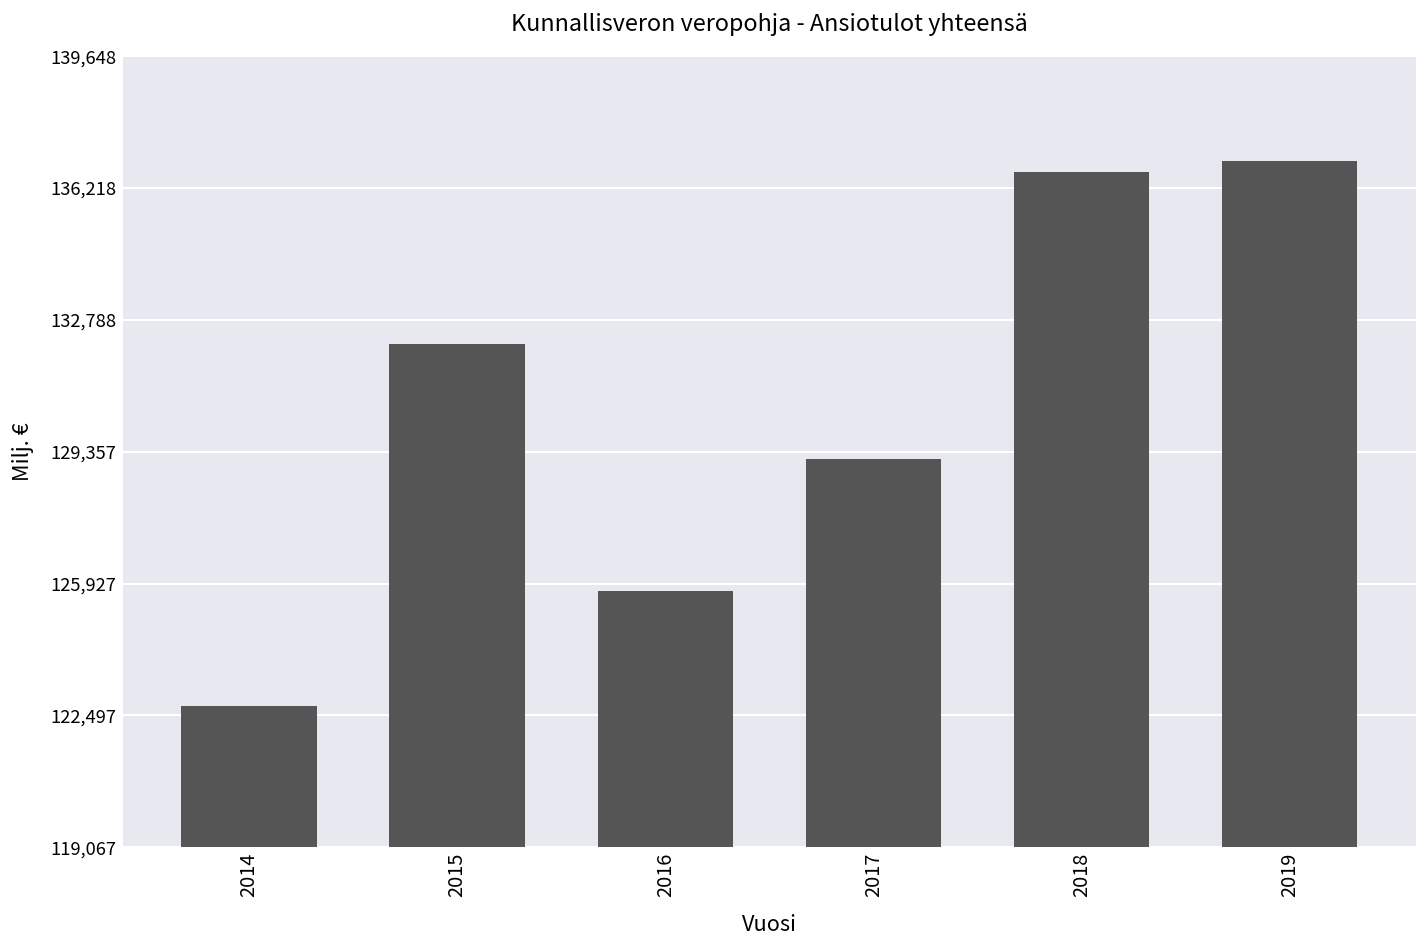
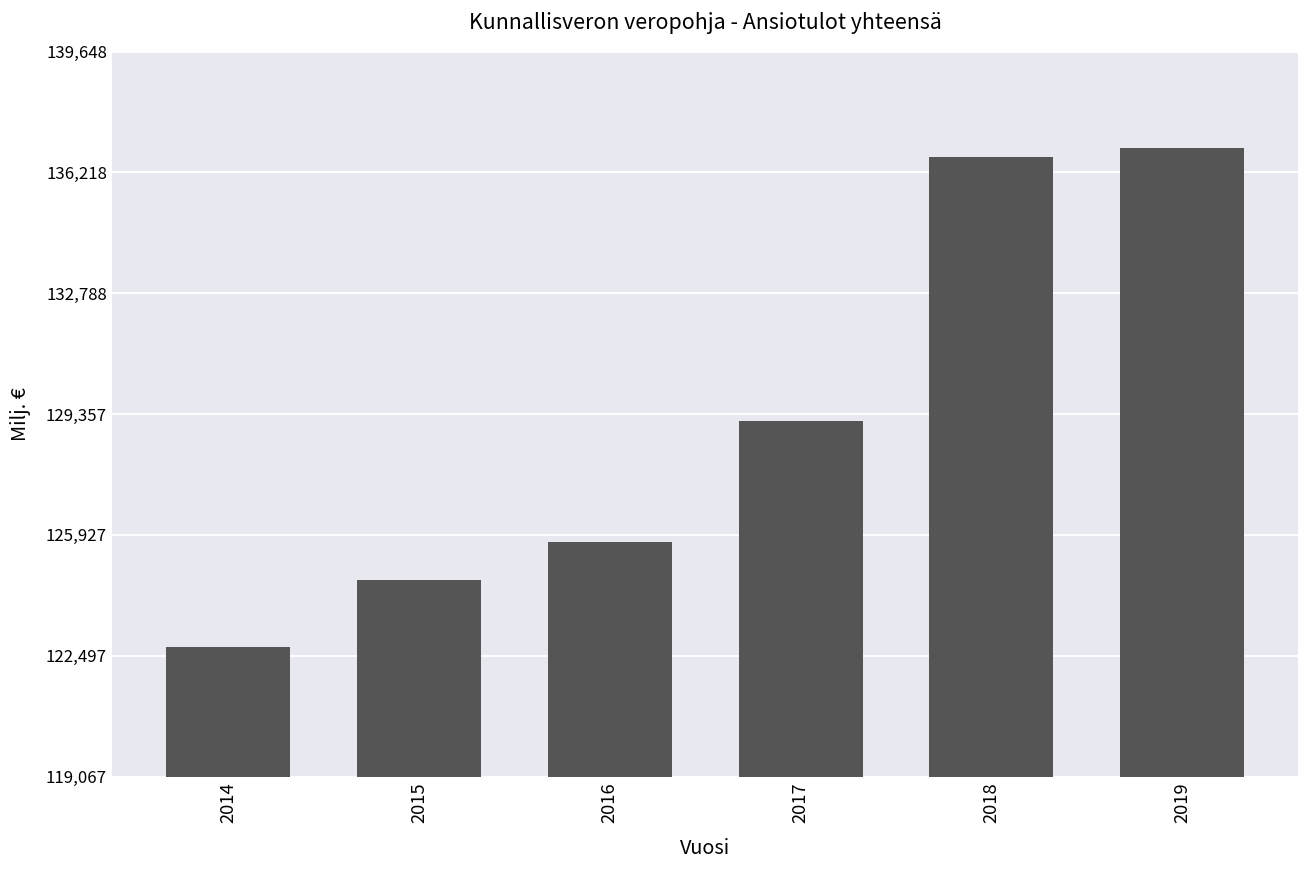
2015: 132,200 -> 124,700
